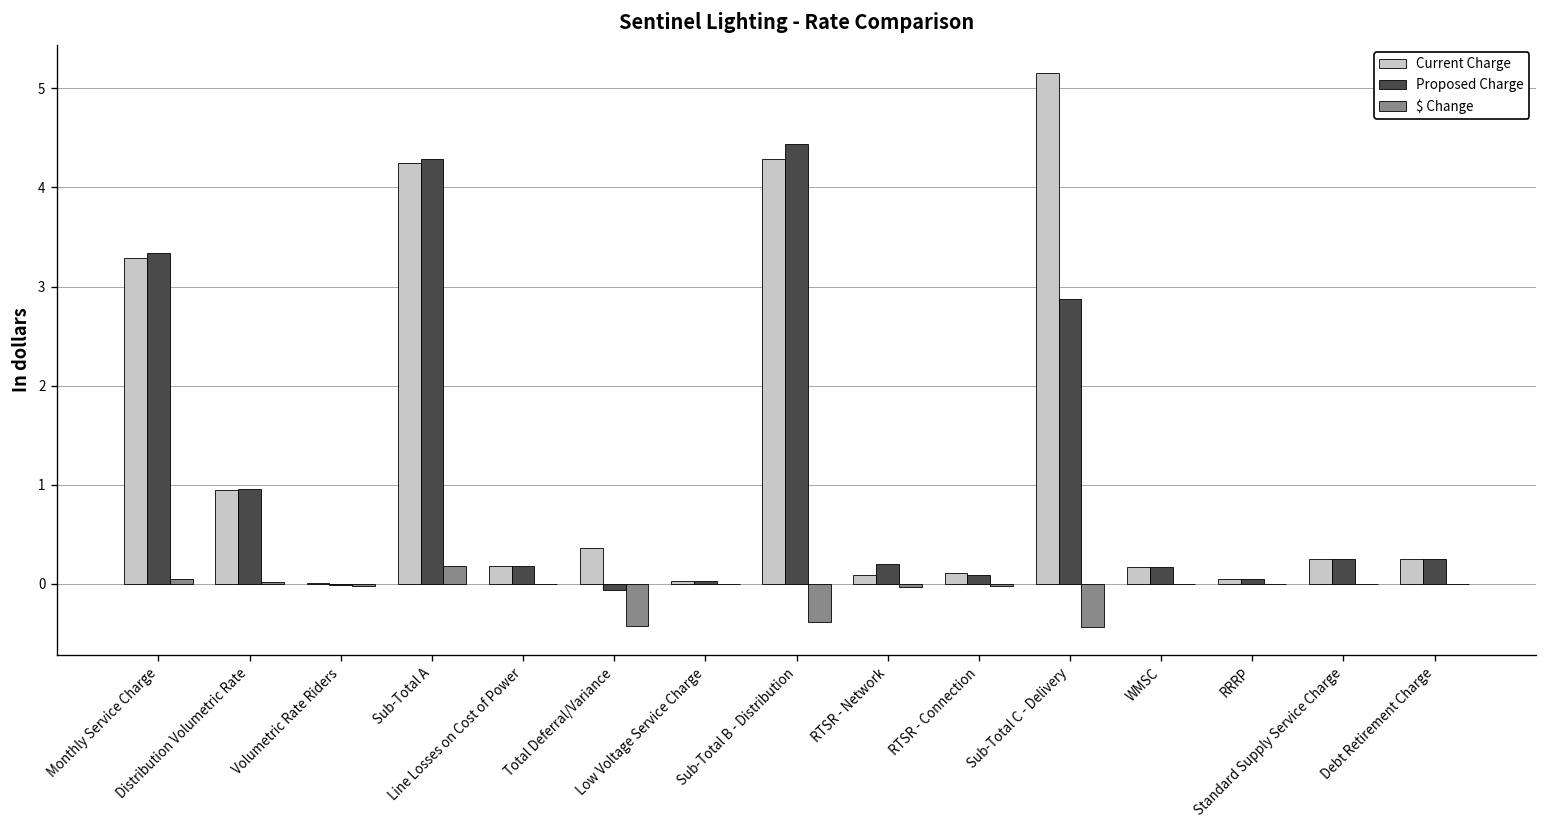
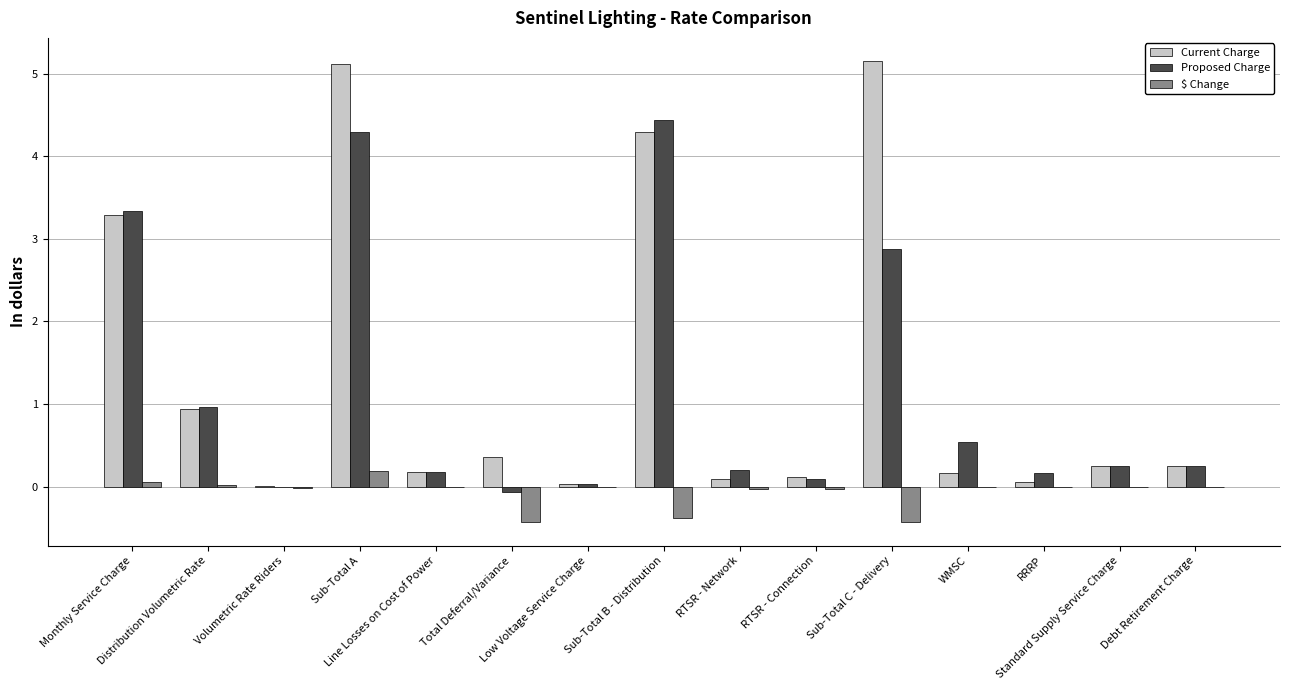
Current Charge, Sub-Total A: 4.2 -> 5.1
Proposed Charge, WMSC: 0.2 -> 0.5
Proposed Charge, RRRP: 0.0 -> 0.2
